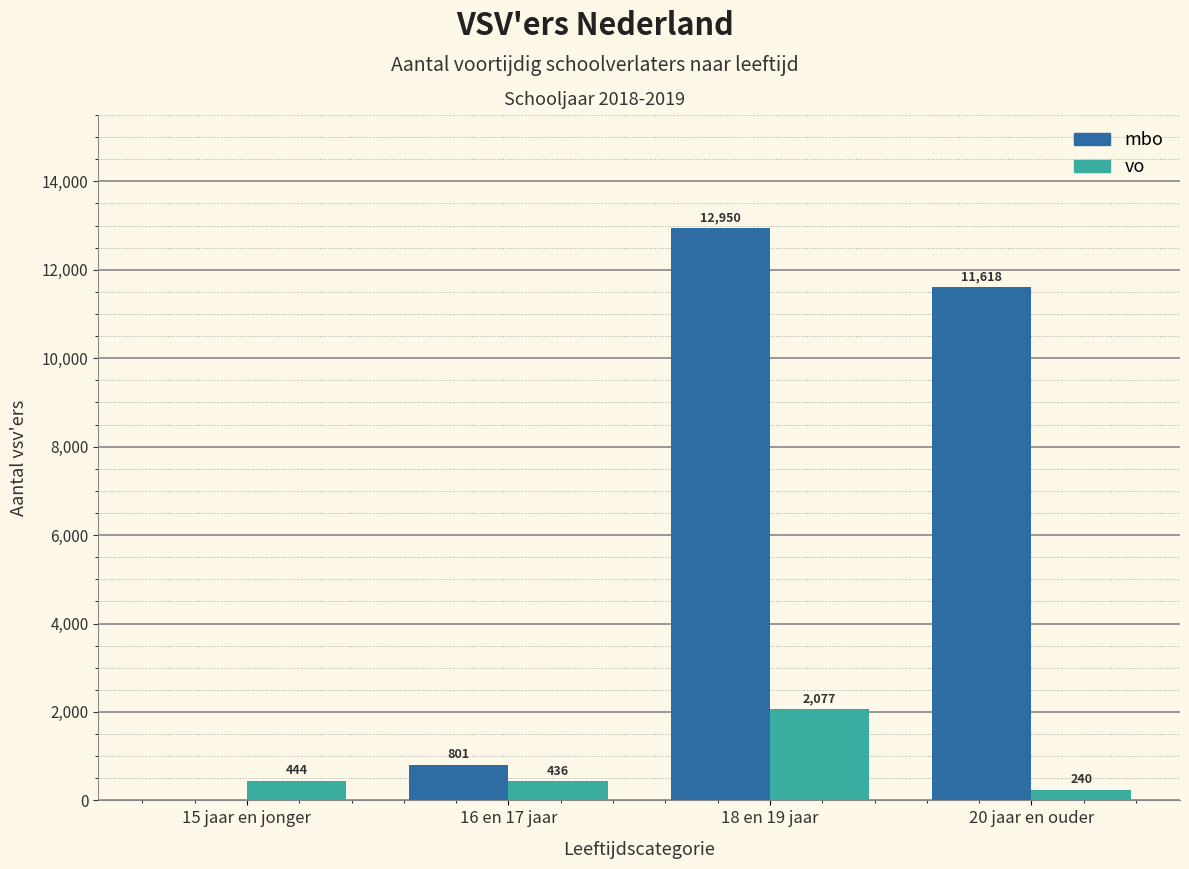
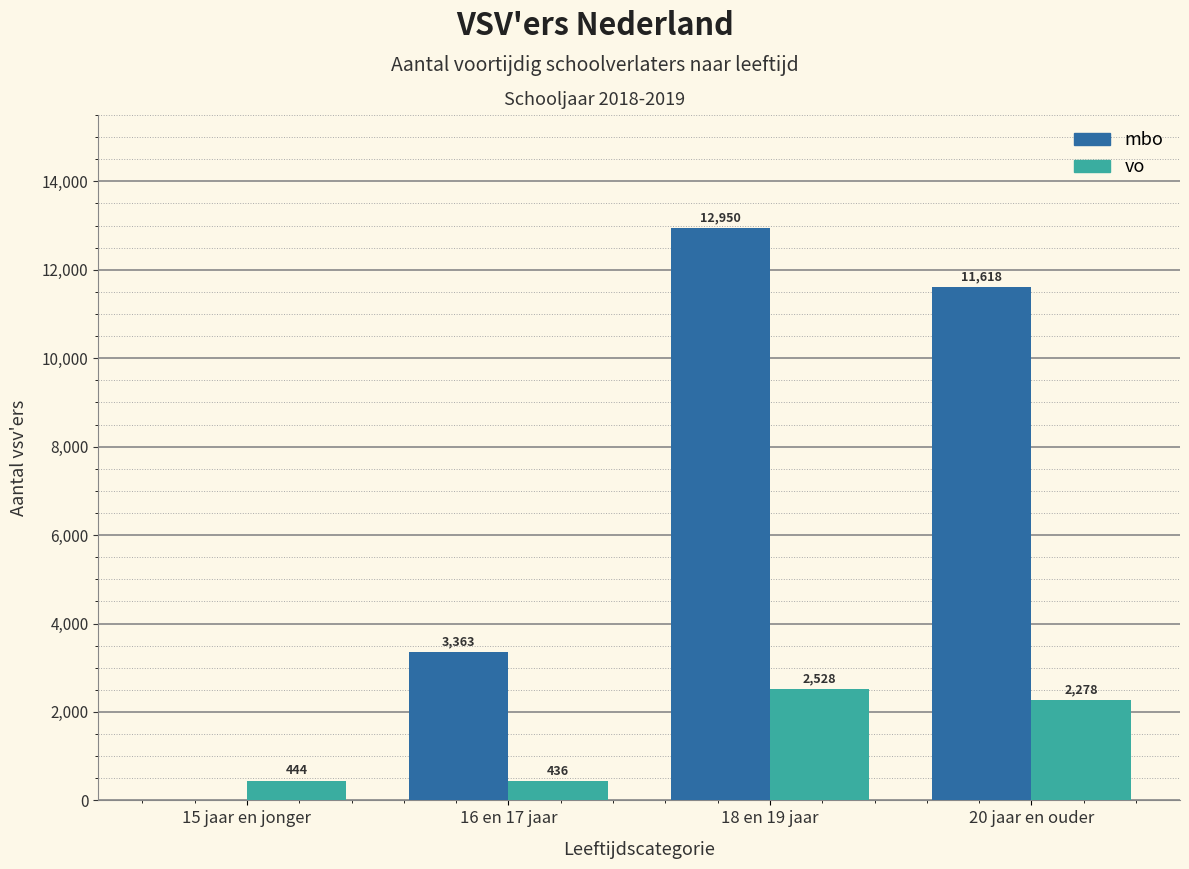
mbo, 16 en 17 jaar: 801 -> 3,363
vo, 18 en 19 jaar: 2,077 -> 2,528
vo, 20 jaar en ouder: 240 -> 2,278
